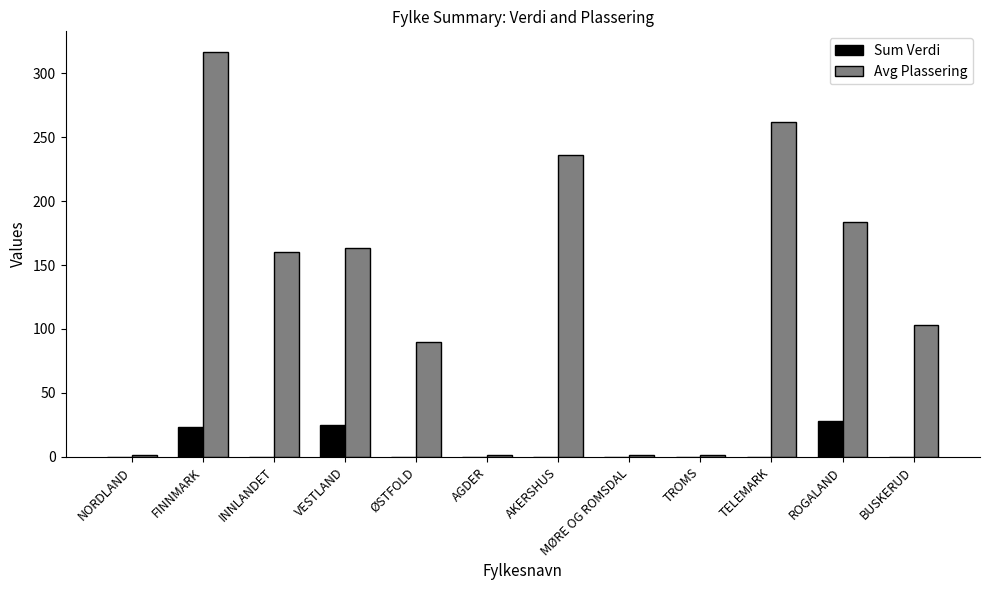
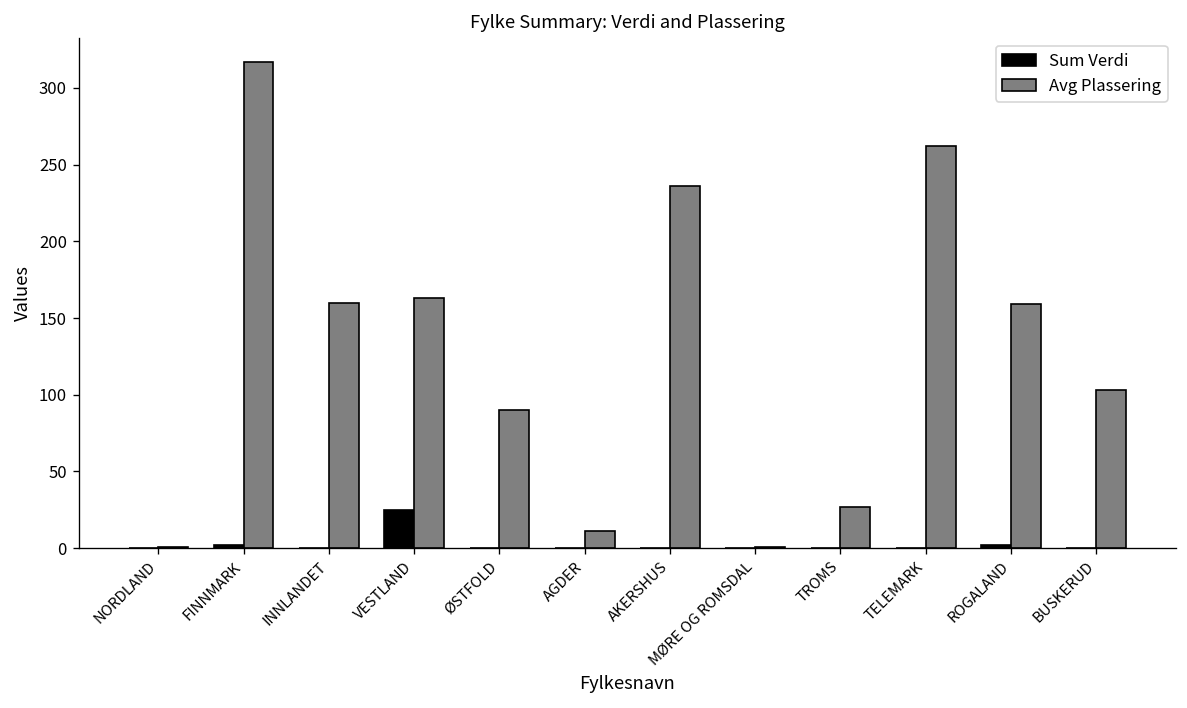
Sum Verdi, FINNMARK: 23 -> 2
Avg Plassering, AGDER: 1 -> 11
Avg Plassering, TROMS: 1 -> 27
Sum Verdi, ROGALAND: 28 -> 2
Avg Plassering, ROGALAND: 184 -> 159
